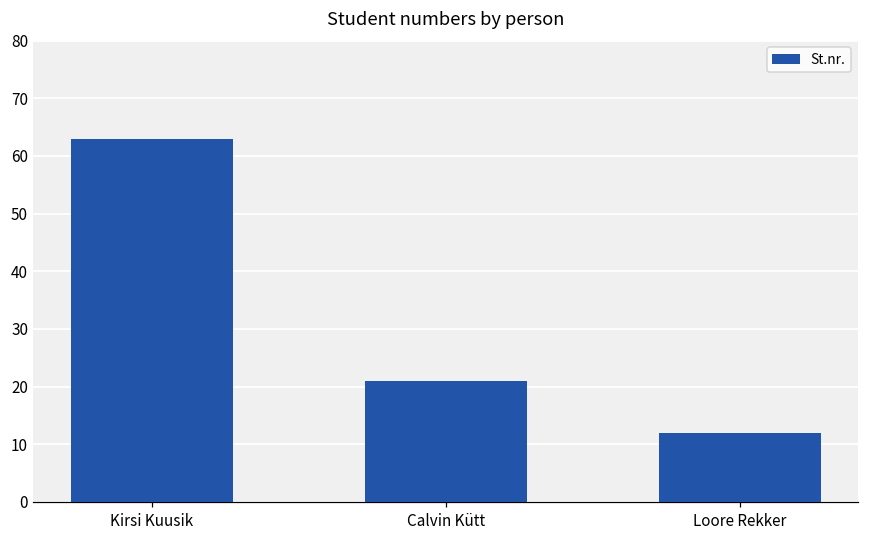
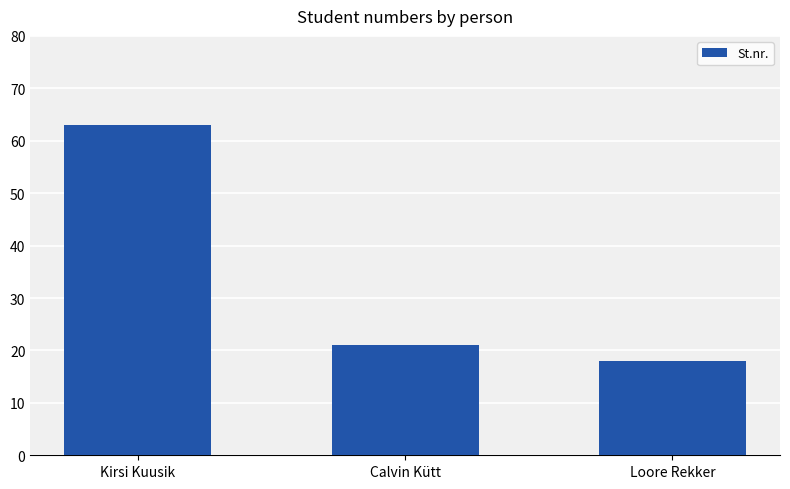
Loore Rekker: 12 -> 18
